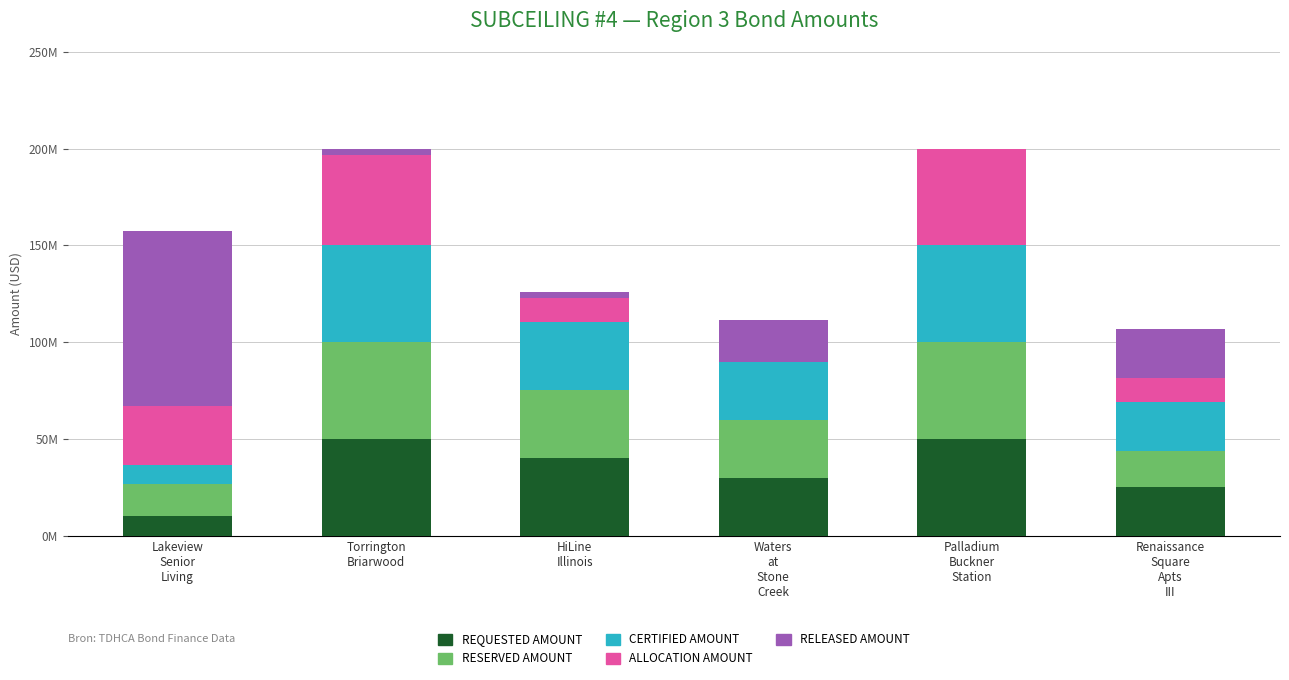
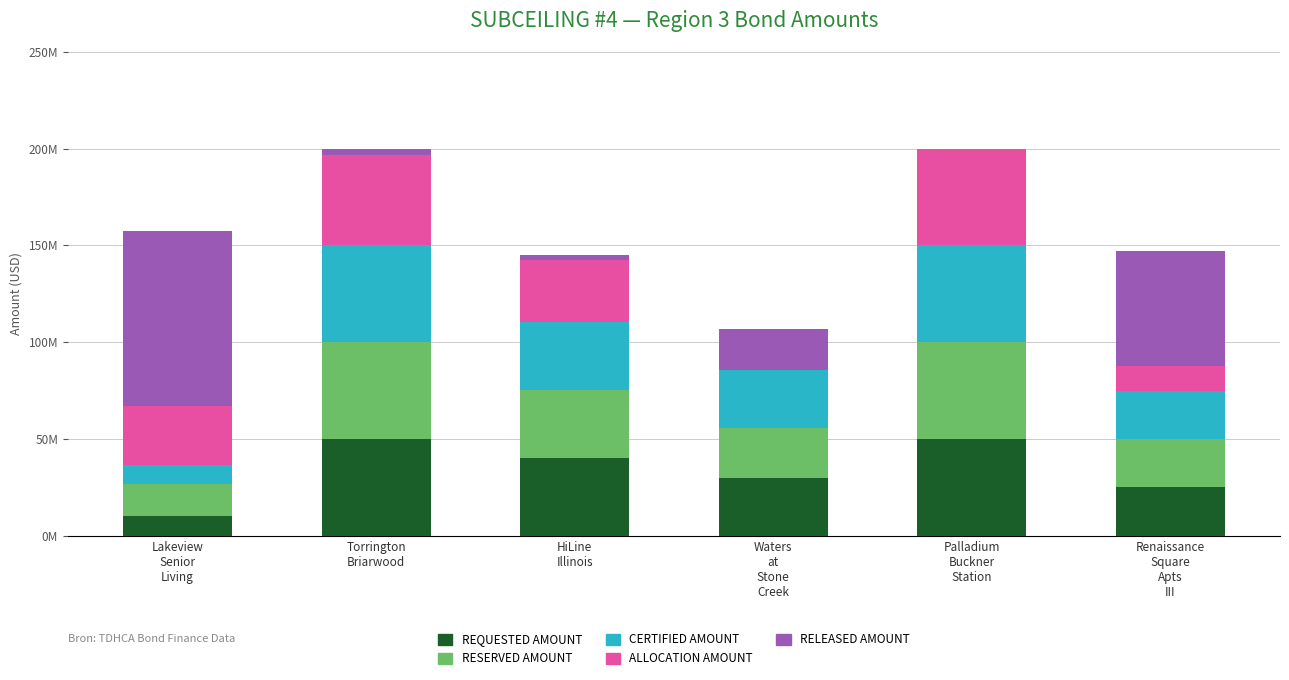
ALLOCATION AMOUNT, HiLine Illinois: 12000000 -> 32000000
RESERVED AMOUNT, Waters at Stone Creek: 30000000 -> 25000000
RESERVED AMOUNT, Renaissance Square Apts III: 19000000 -> 25000000
RELEASED AMOUNT, Renaissance Square Apts III: 25000000 -> 60000000
